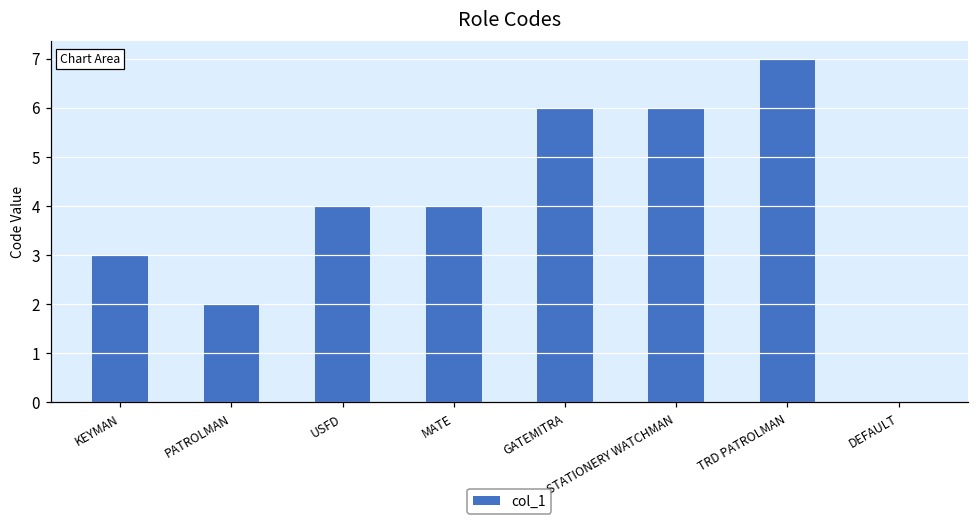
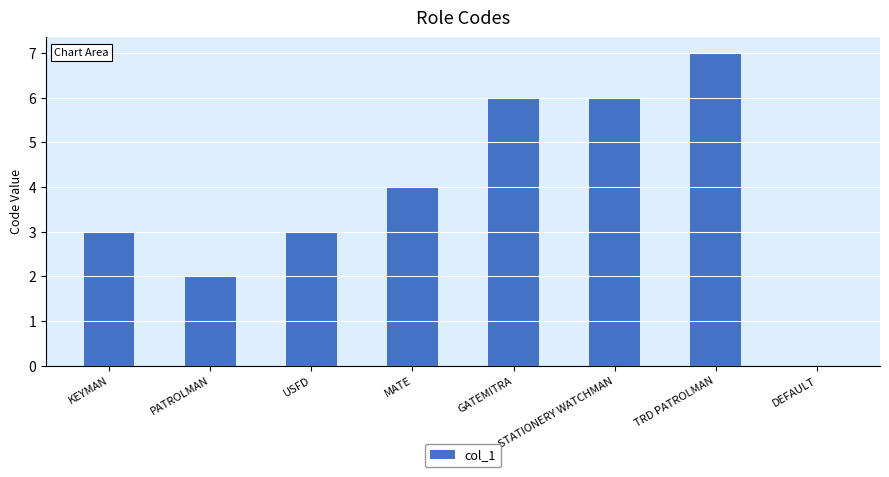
USFD: 4 -> 3
